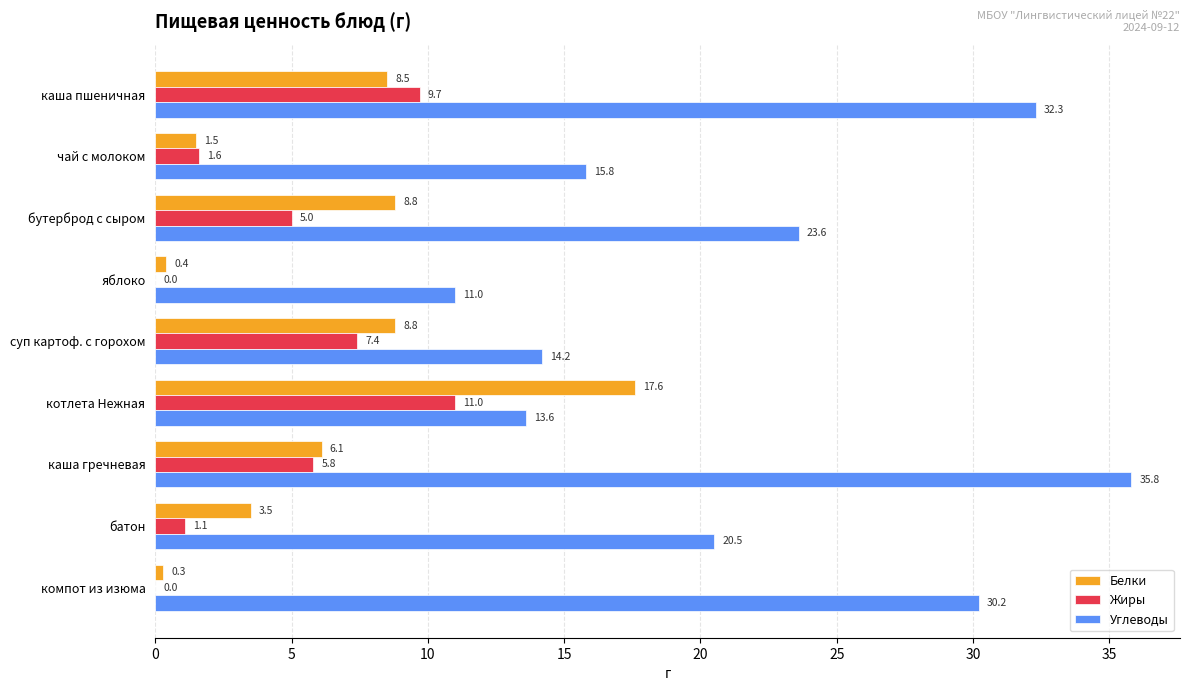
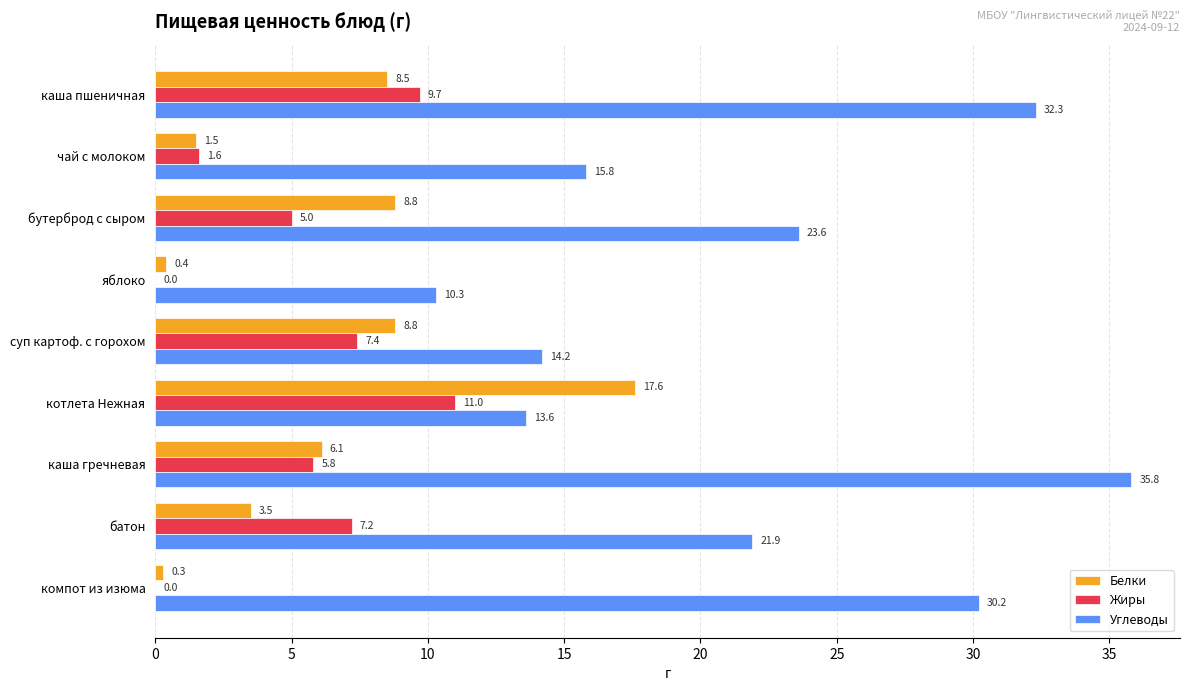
Углеводы, яблоко: 11.0 -> 10.3
Жиры, батон: 1.1 -> 7.2
Углеводы, батон: 20.5 -> 21.9
